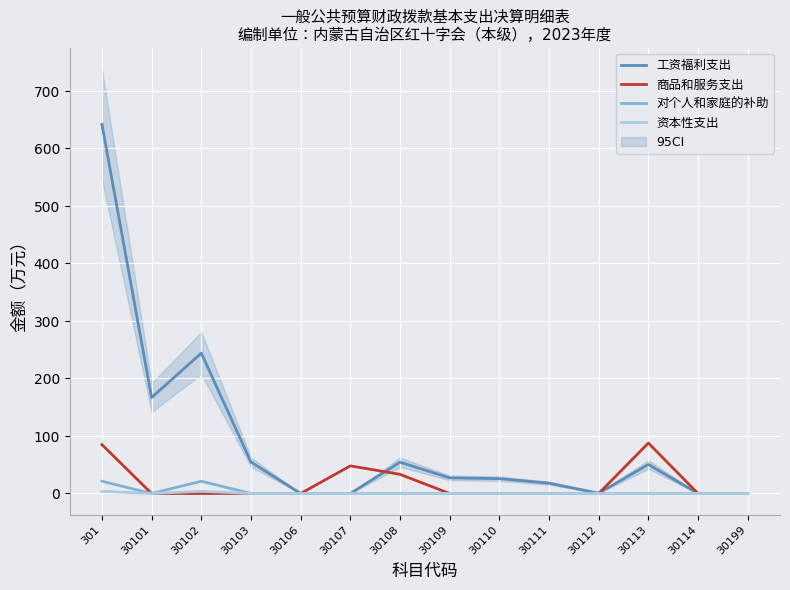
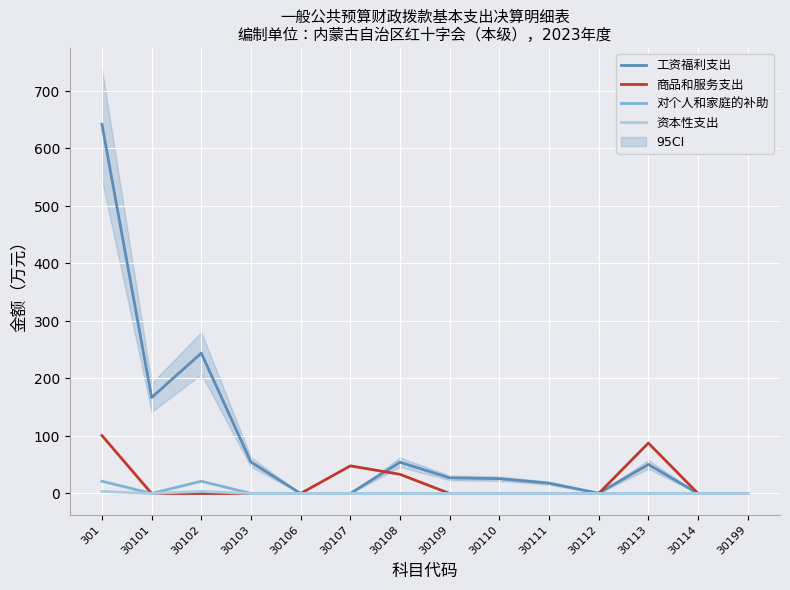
商品和服务支出, 301: 80 -> 100
